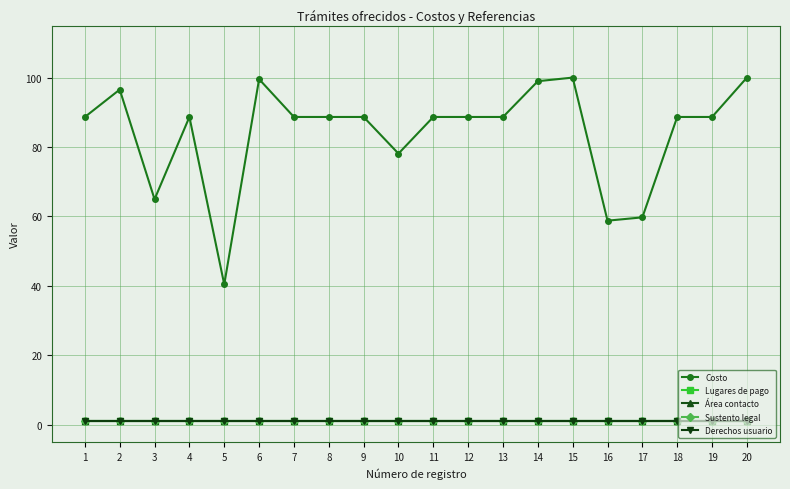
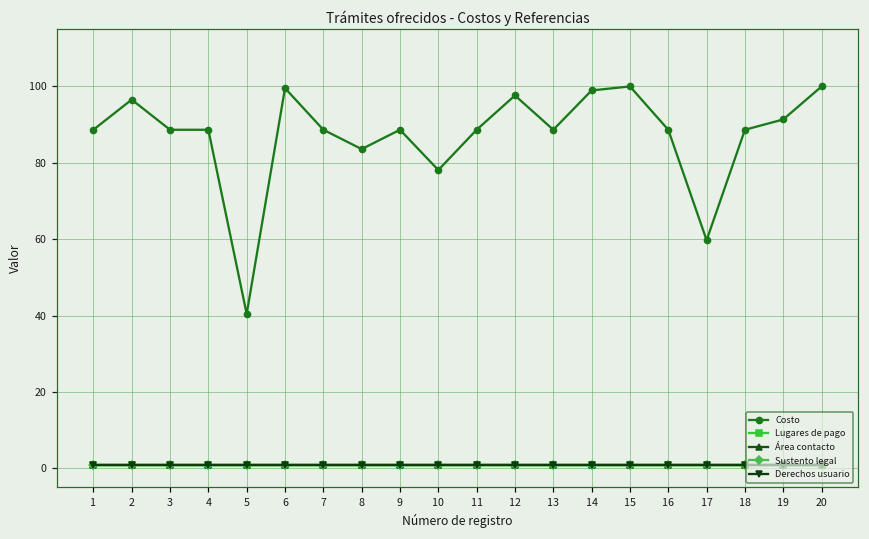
Costo, 3: 65 -> 89
Costo, 8: 89 -> 84
Costo, 12: 89 -> 98
Costo, 16: 59 -> 89
Costo, 19: 89 -> 91
